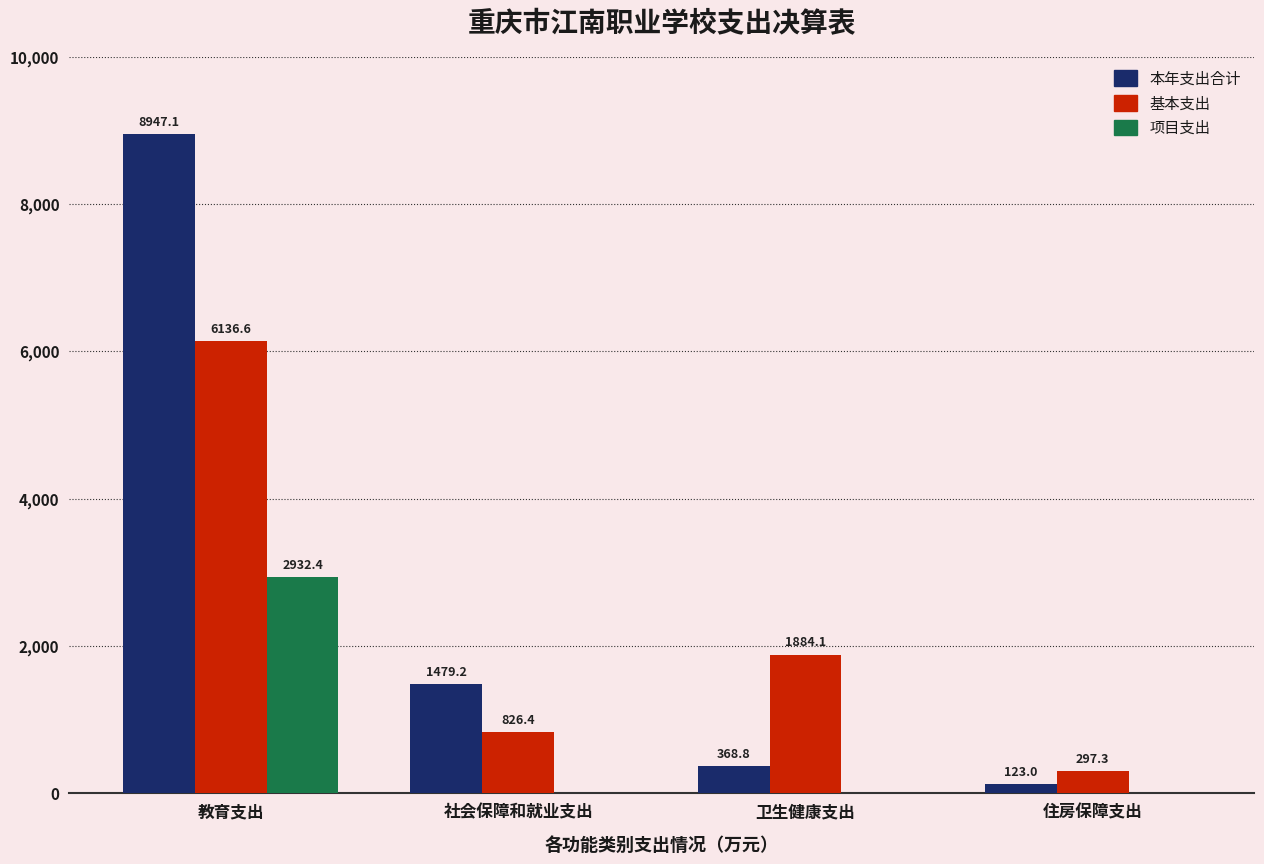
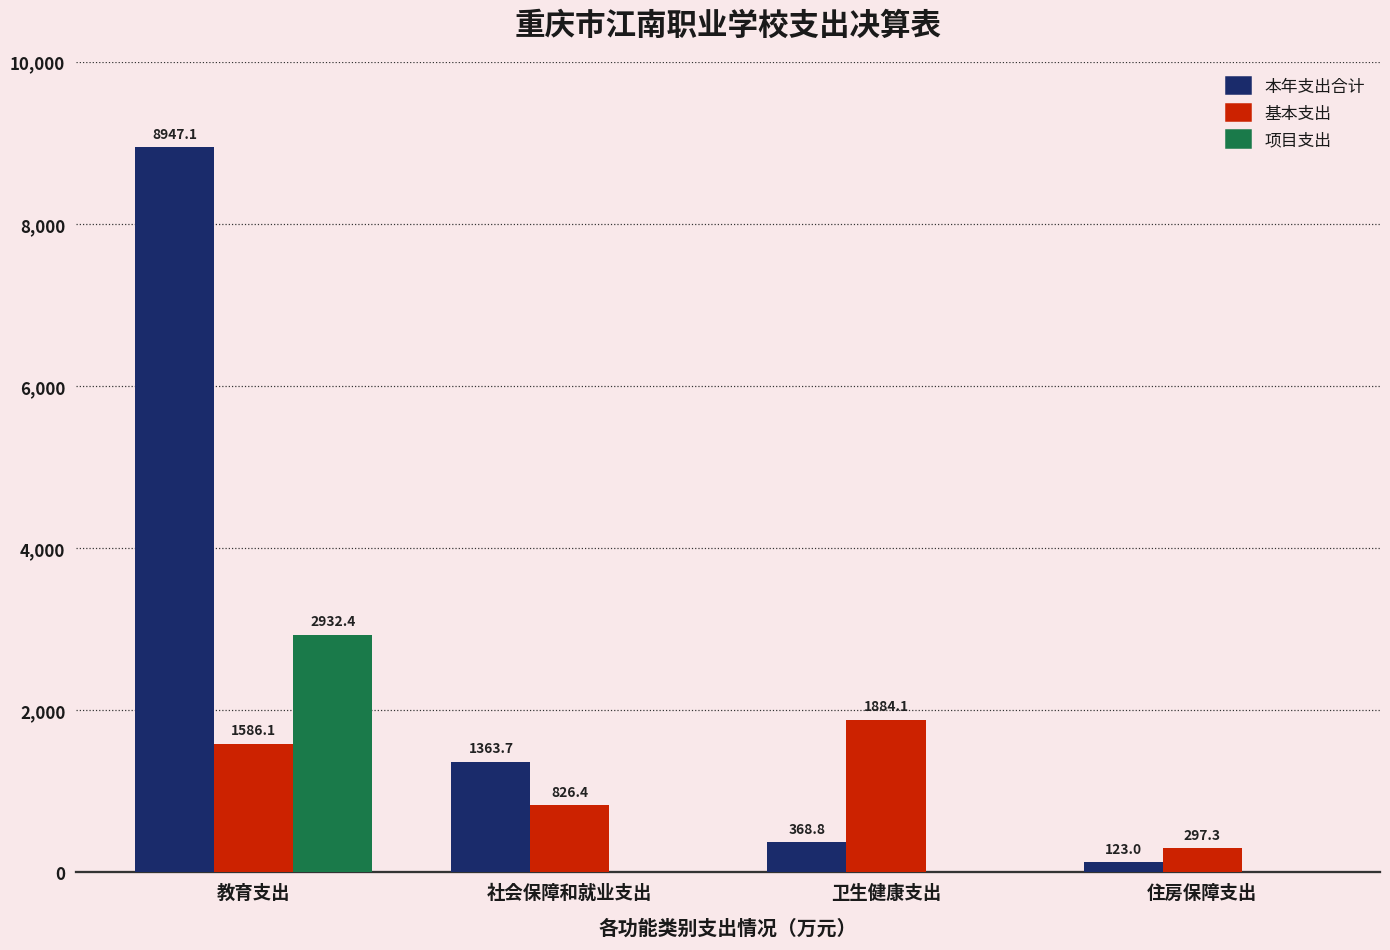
基本支出, 教育支出: 6136.6 -> 1586.1
本年支出合计, 社会保障和就业支出: 1479.2 -> 1363.7
